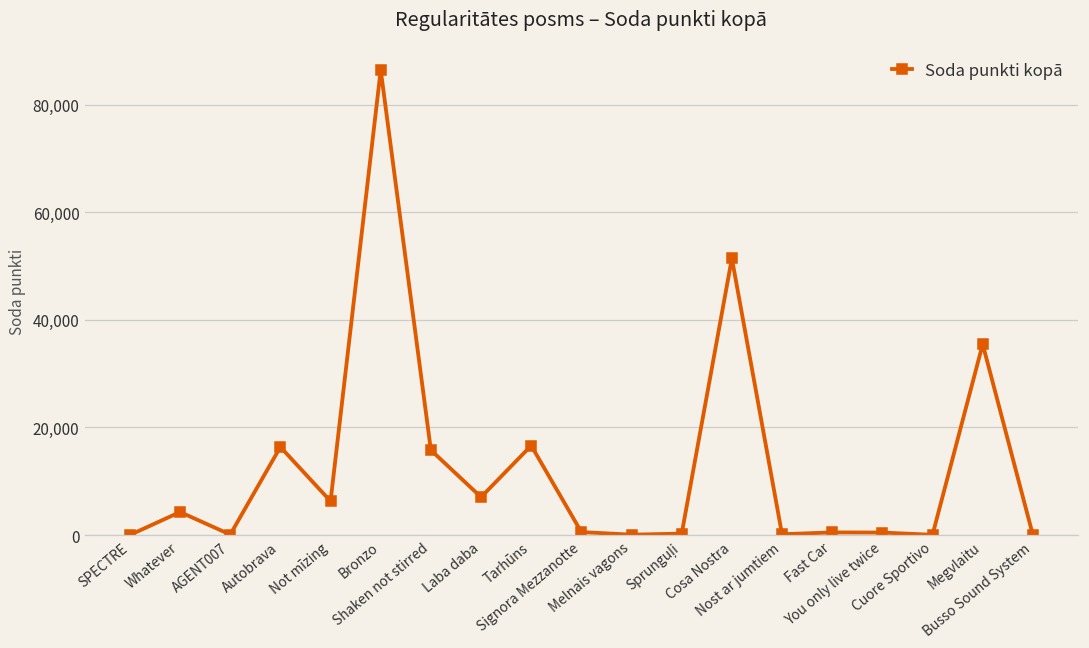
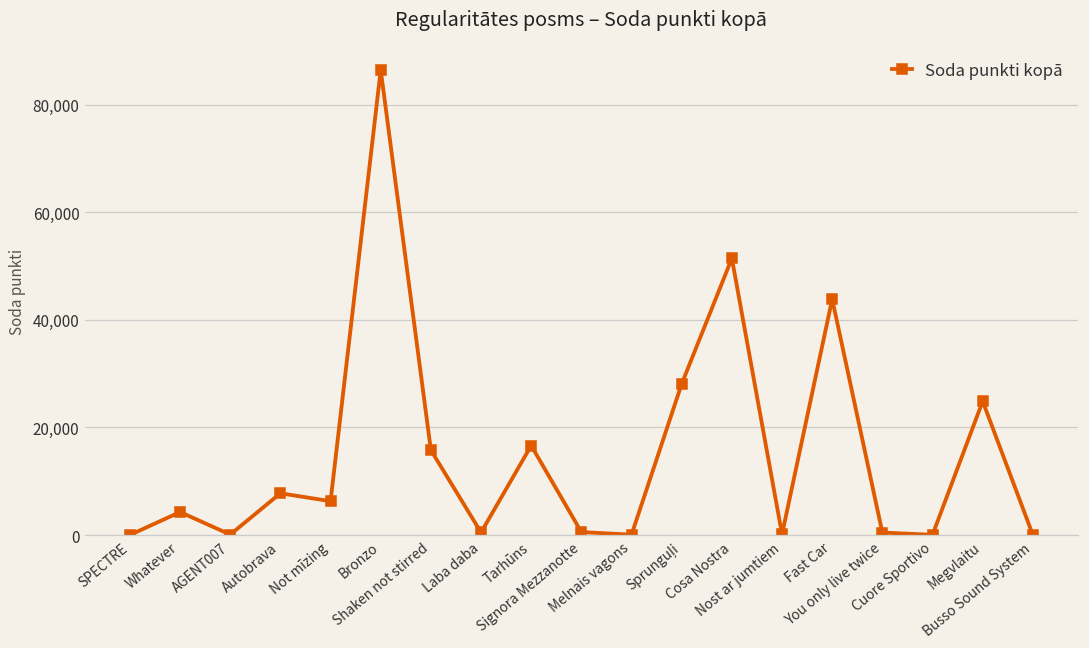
Autobrava: 16,000 -> 8,000
Laba daba: 7,000 -> 0
Sprunguļi: 0 -> 28,000
Fast Car: 0 -> 44,000
Megvlaitu: 35,000 -> 25,000
